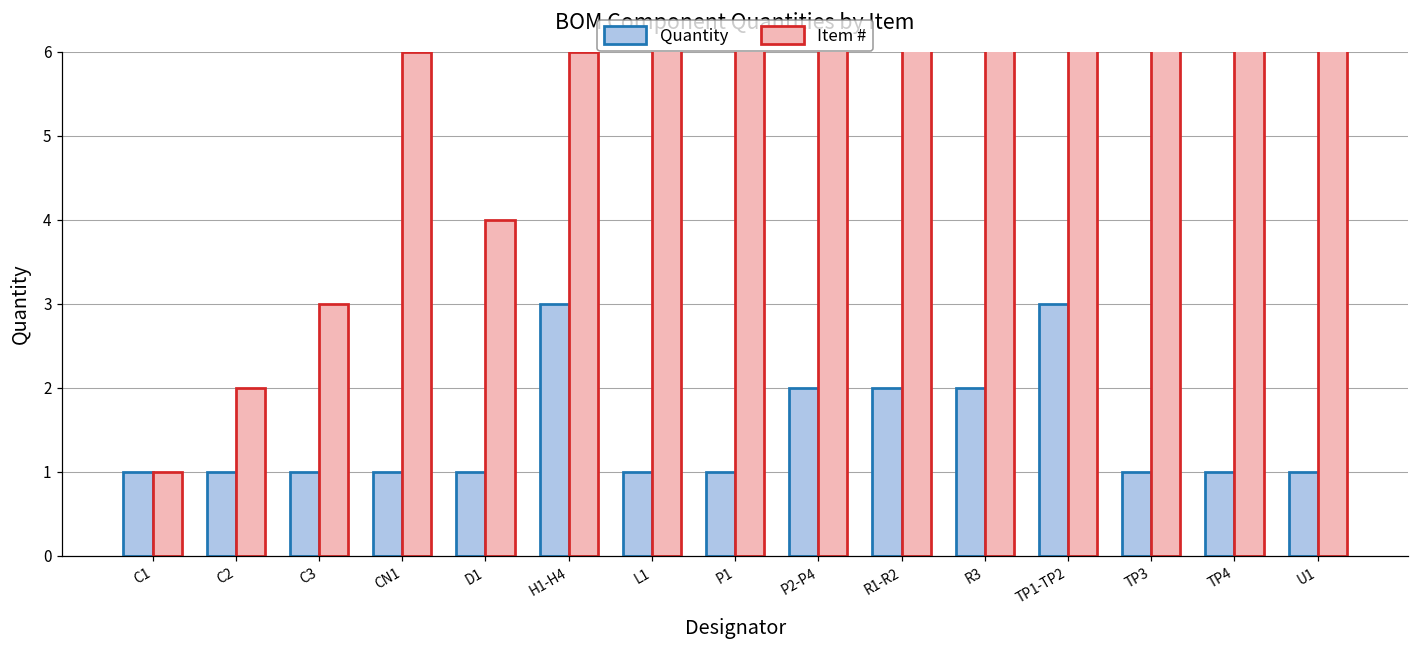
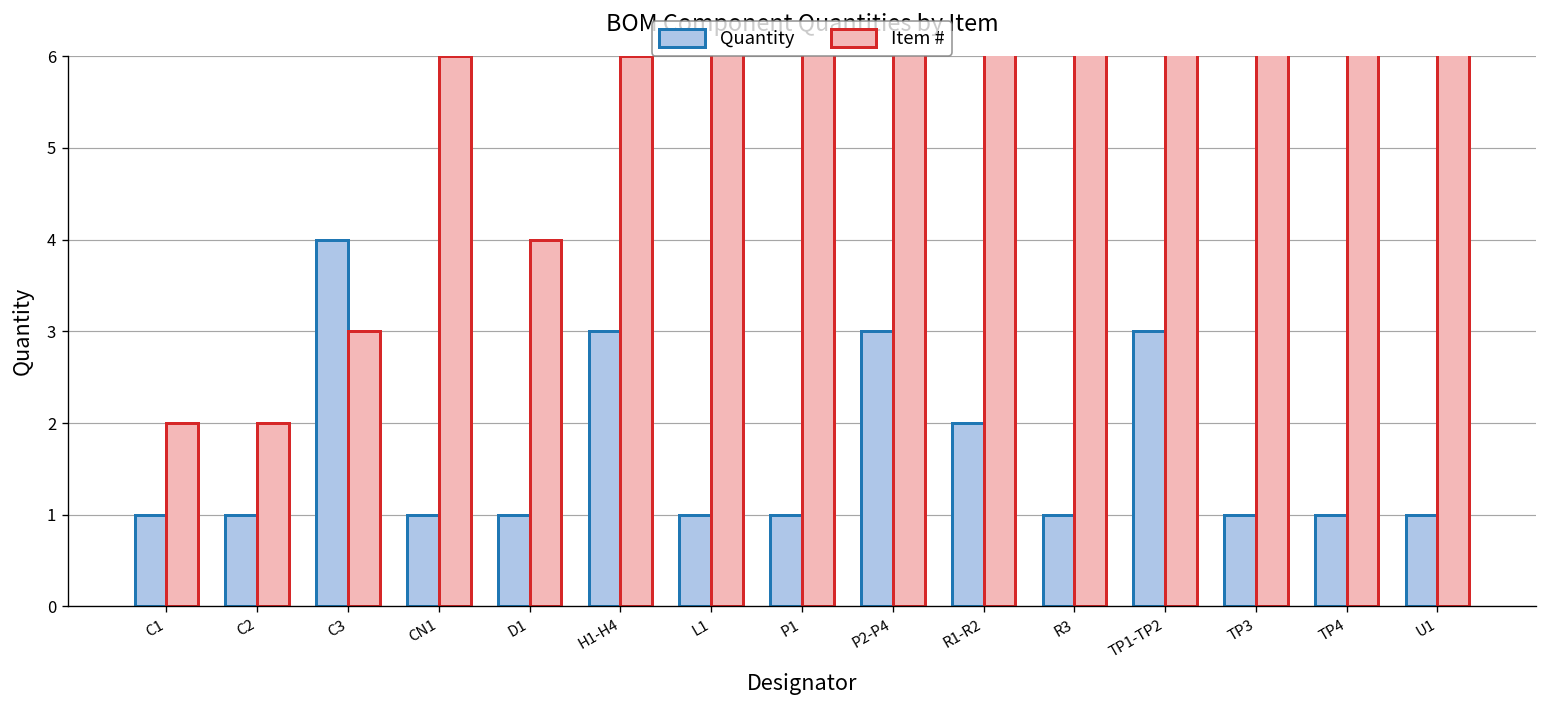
Item #, C1: 1 -> 2
Quantity, C3: 1 -> 4
Quantity, P2-P4: 2 -> 3
Quantity, R3: 2 -> 1
